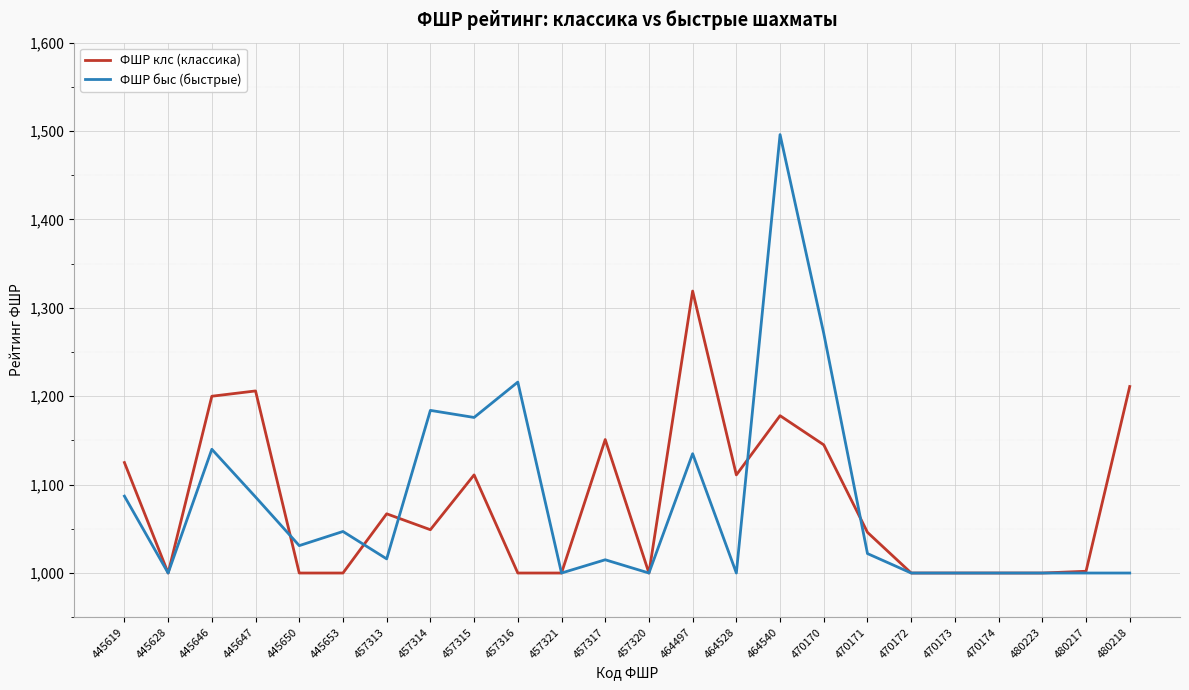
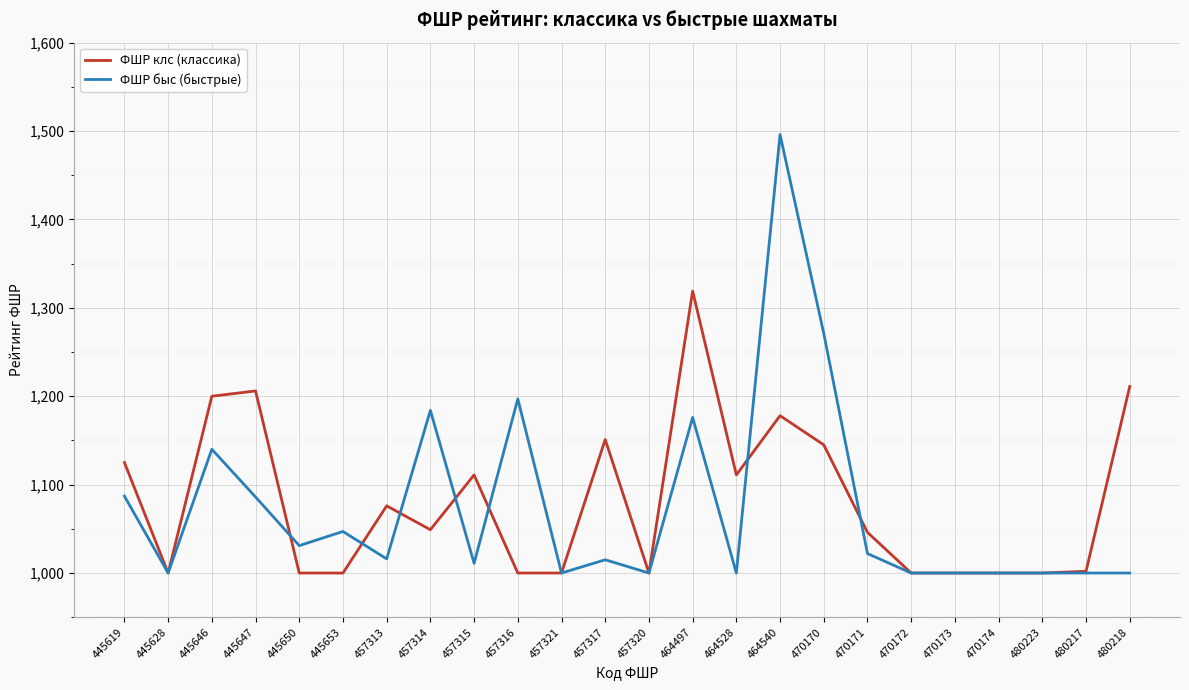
ФШР клс (классика), 457313: 1,070 -> 1,080
ФШР быс (быстрые), 457315: 1,180 -> 1,010
ФШР быс (быстрые), 457316: 1,220 -> 1,200
ФШР быс (быстрые), 464497: 1,140 -> 1,180
